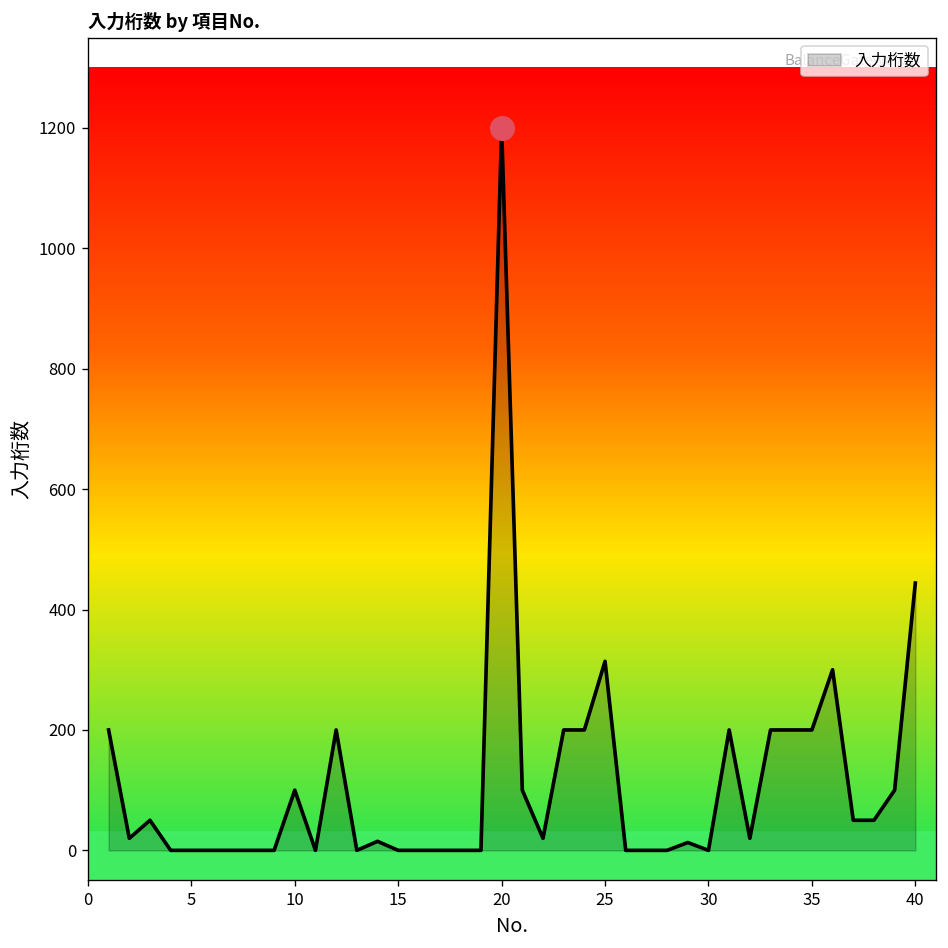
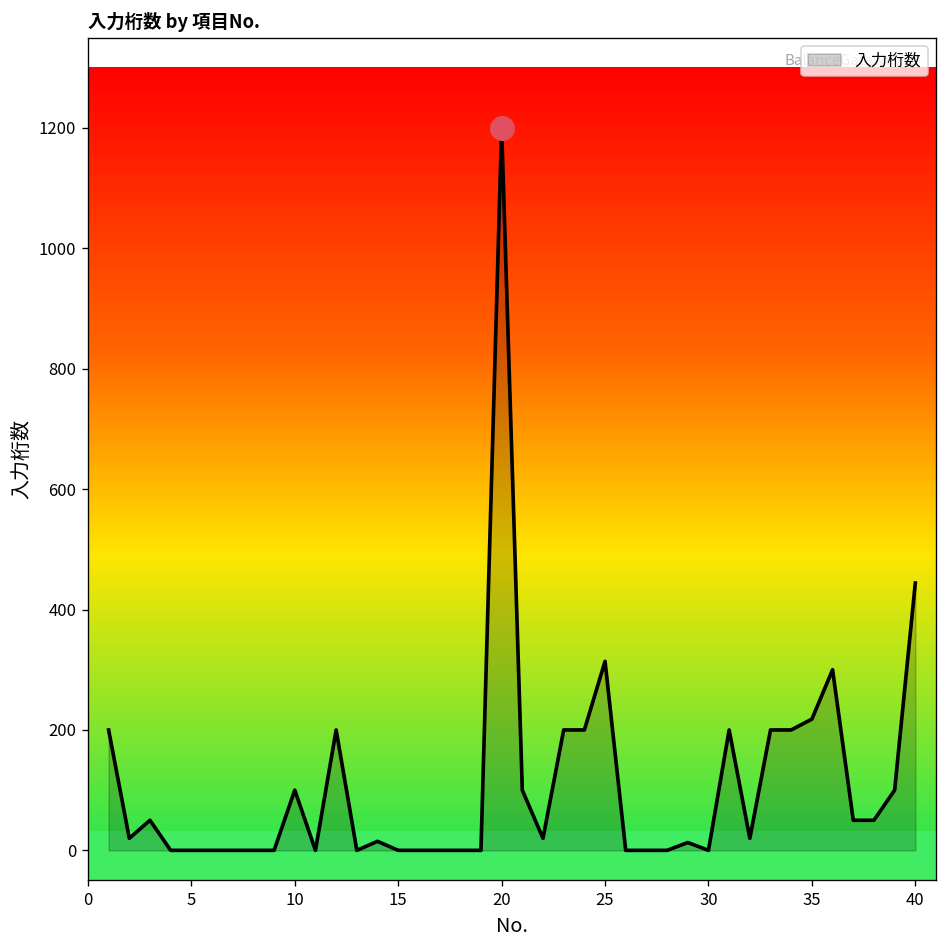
入力桁数, 35: 200 -> 220
